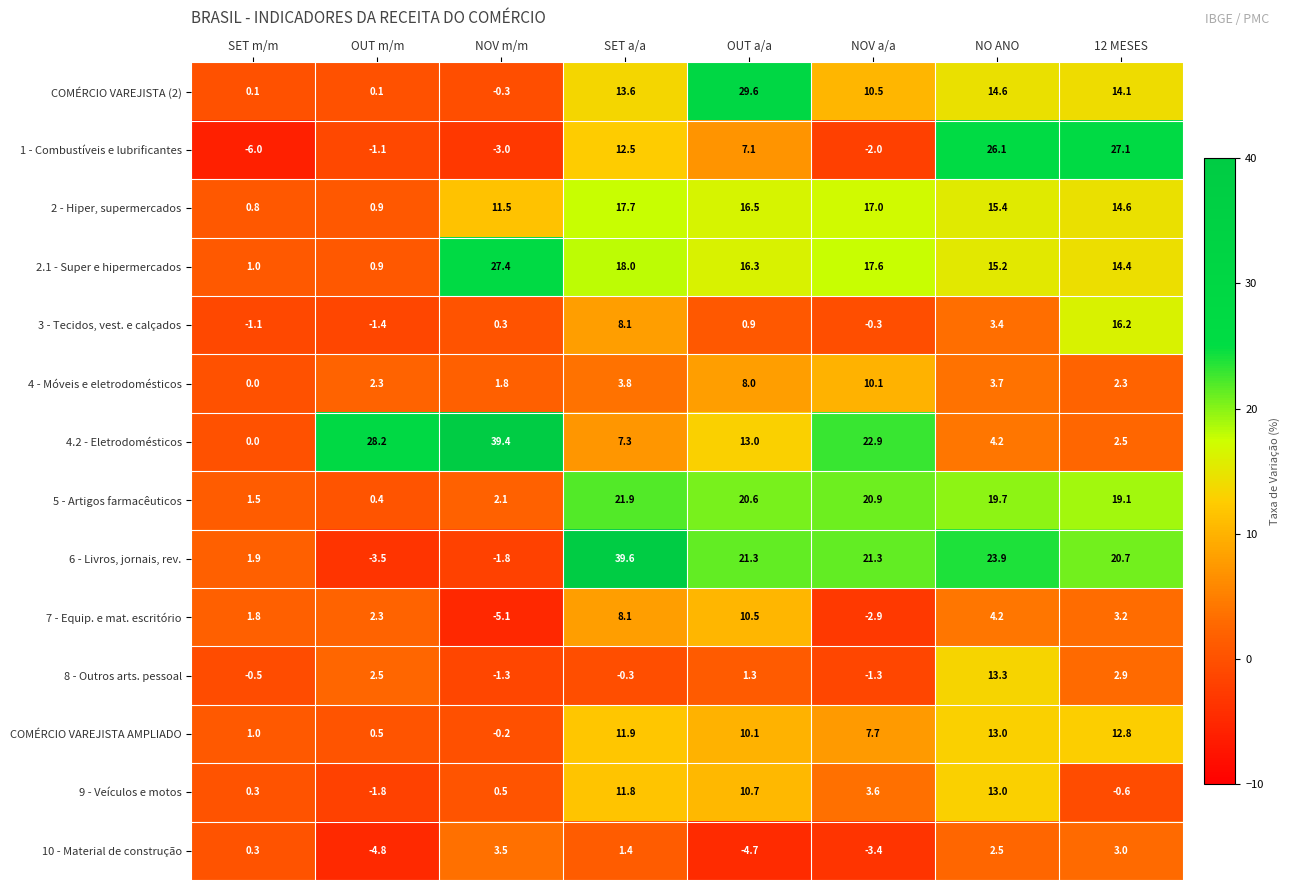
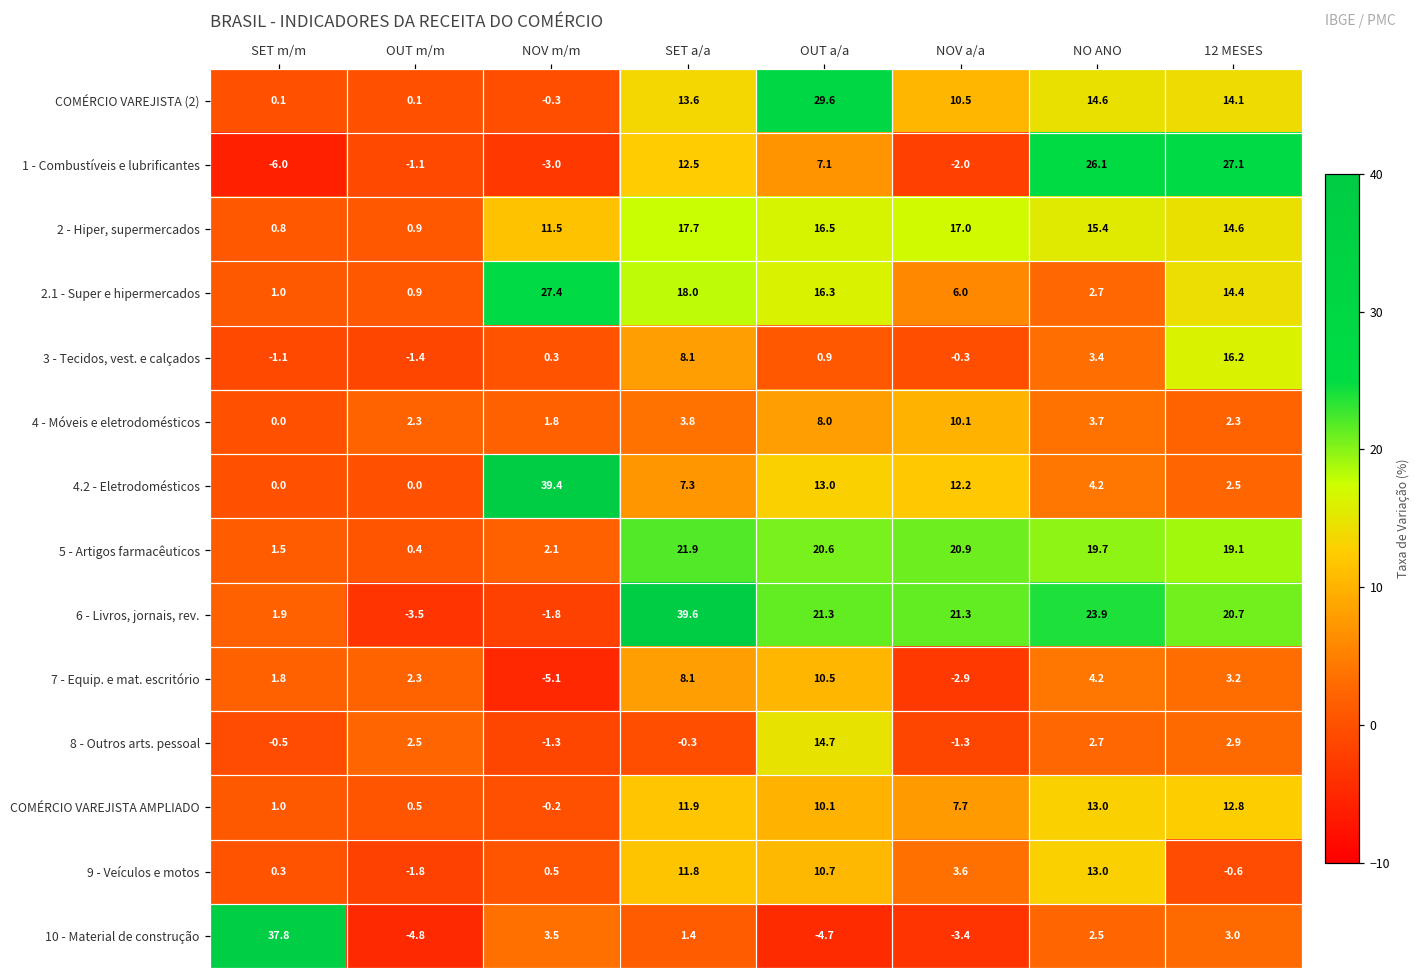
2.1 - Super e hipermercados, NOV a/a: 17.6 -> 6.0
2.1 - Super e hipermercados, NO ANO: 15.2 -> 2.7
4.2 - Eletrodomésticos, OUT m/m: 28.2 -> 0.0
4.2 - Eletrodomésticos, NOV a/a: 22.9 -> 12.2
8 - Outros arts. pessoal, OUT a/a: 1.3 -> 14.7
8 - Outros arts. pessoal, NO ANO: 13.3 -> 2.7
10 - Material de construção, SET m/m: 0.3 -> 37.8
